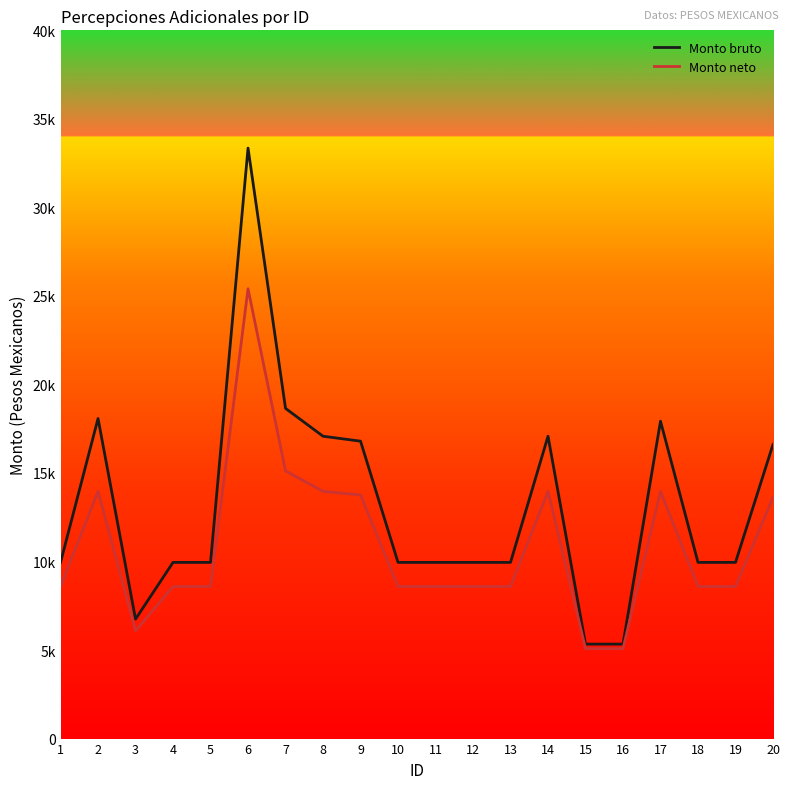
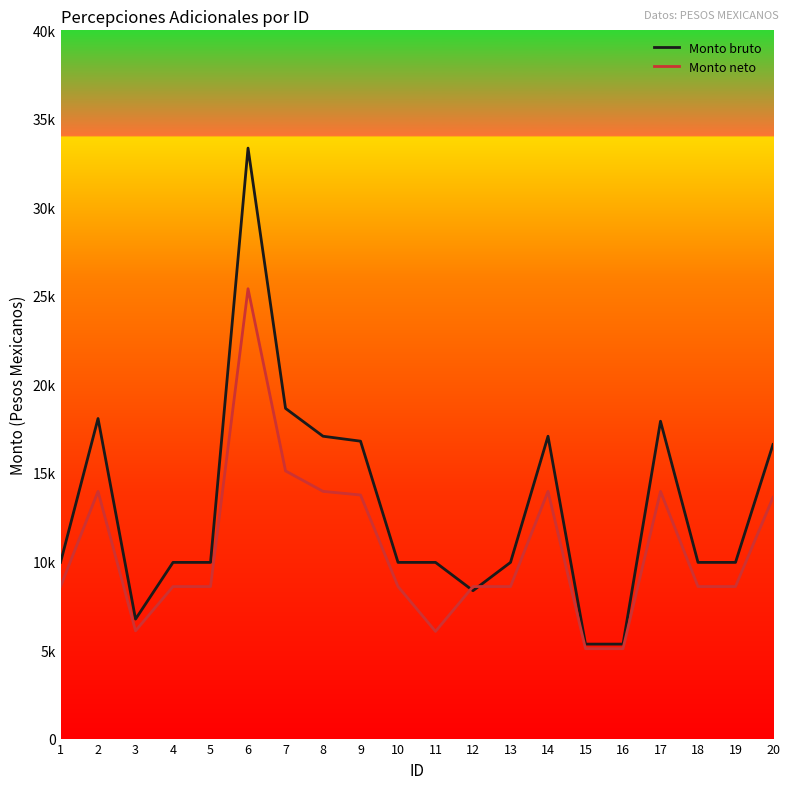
Monto neto, 11: 8600 -> 6100
Monto bruto, 12: 10000 -> 8400
